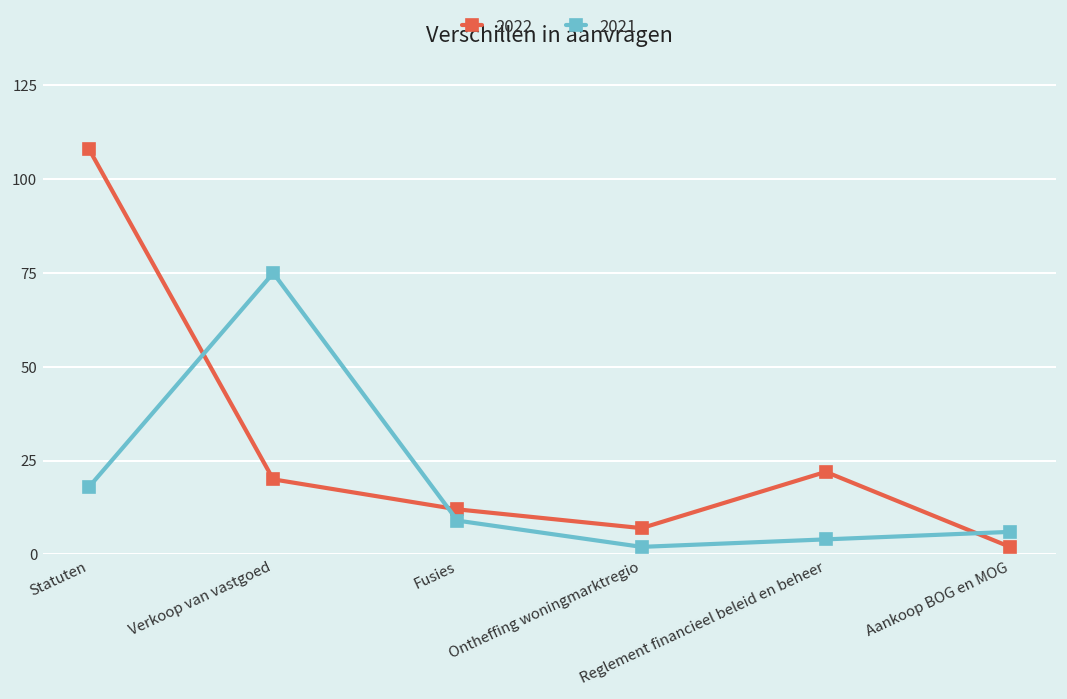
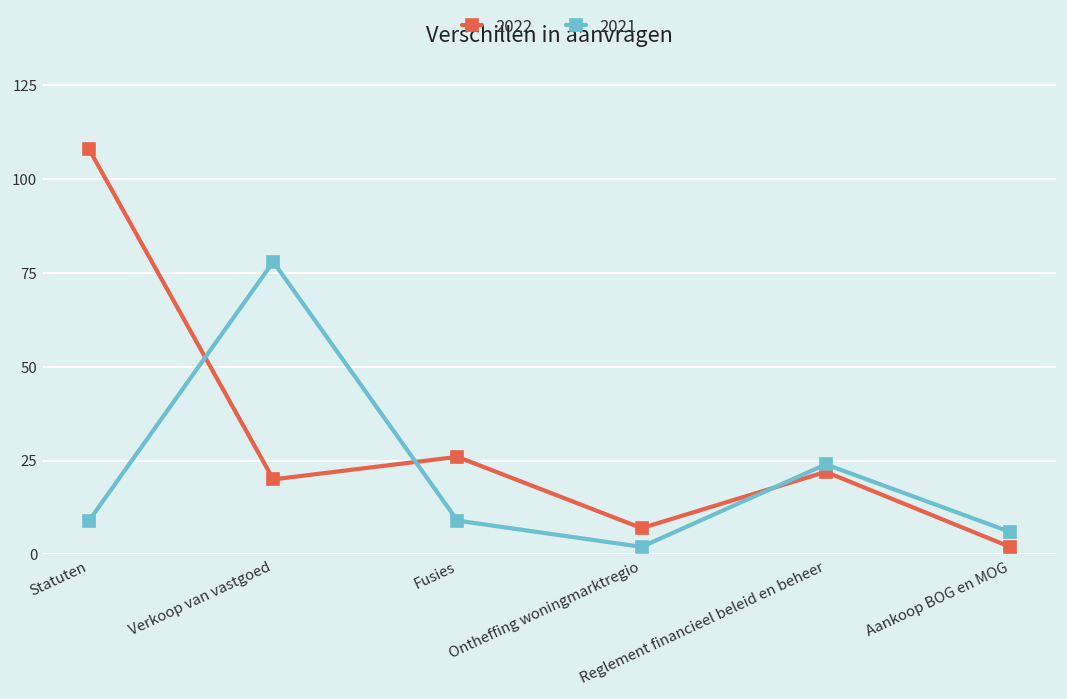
2021, Statuten: 18 -> 9
2021, Verkoop van vastgoed: 75 -> 78
2022, Fusies: 12 -> 26
2021, Reglement financieel beleid en beheer: 4 -> 24
